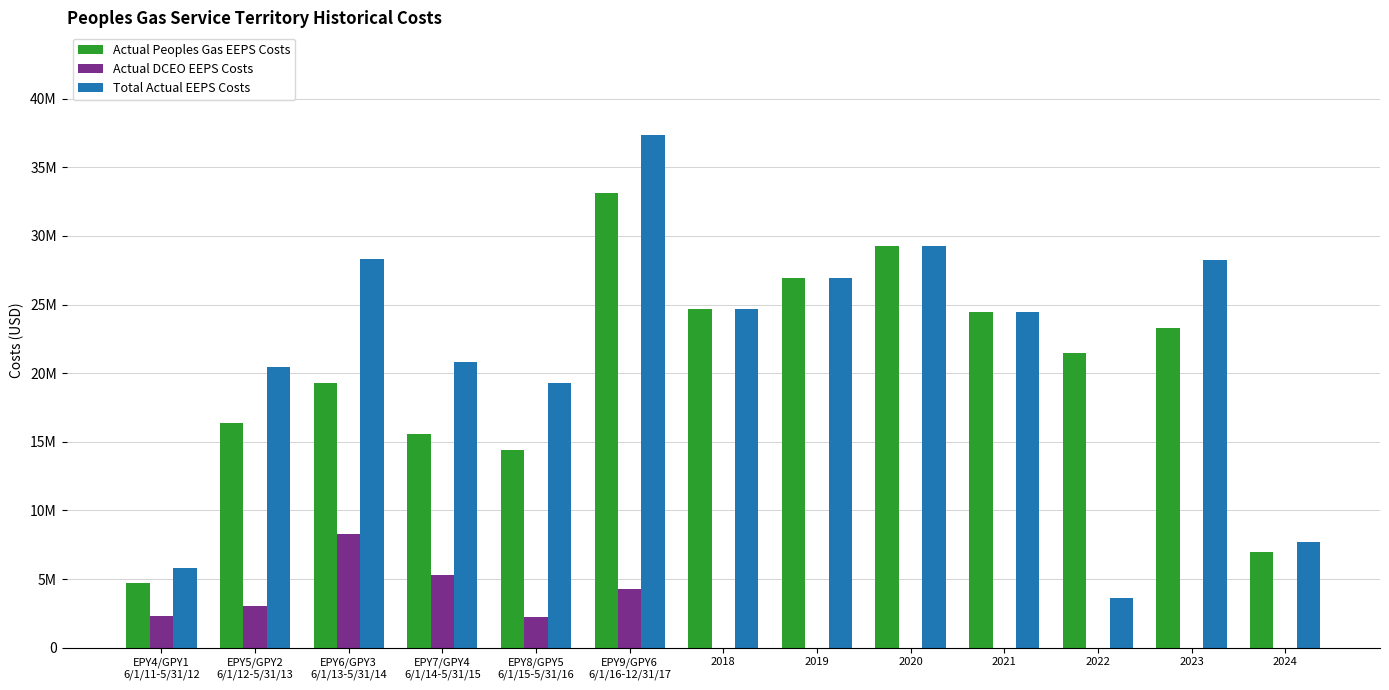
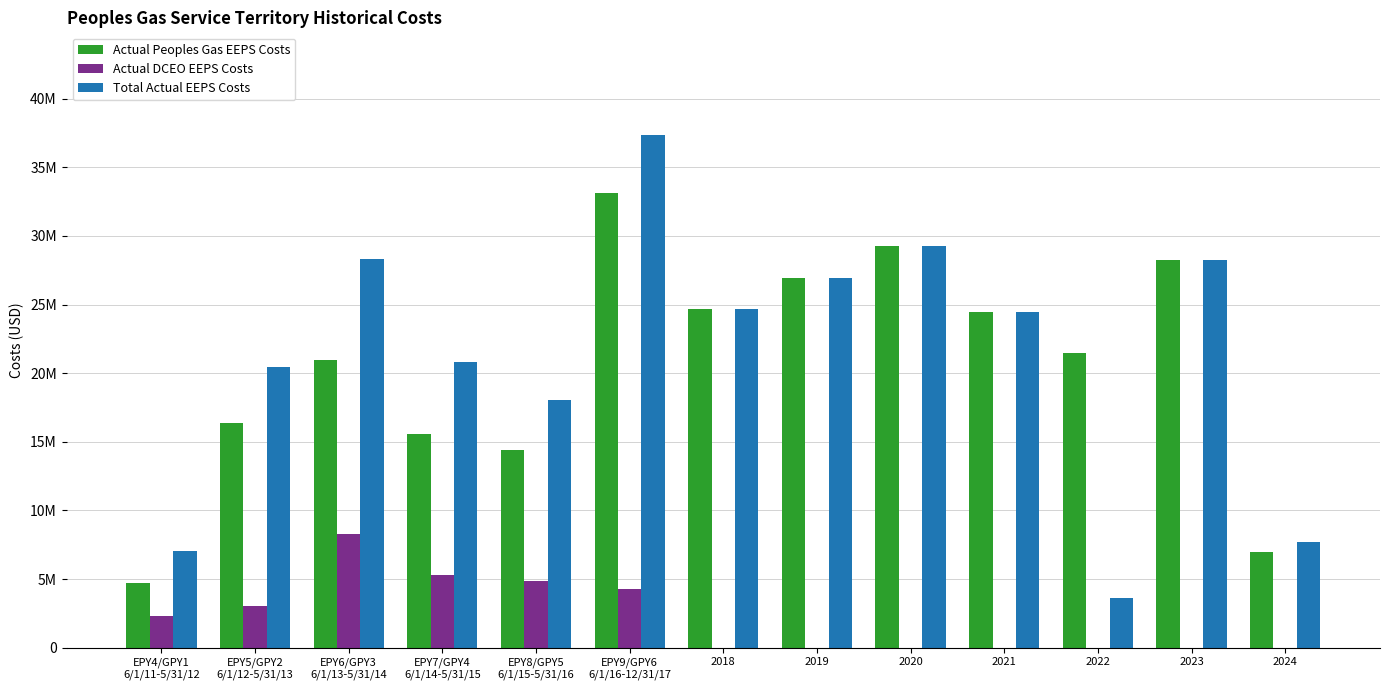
Total Actual EEPS Costs, EPY4/GPY1 6/1/11-5/31/12: 5800000 -> 7100000
Actual Peoples Gas EEPS Costs, EPY6/GPY3 6/1/13-5/31/14: 19300000 -> 21000000
Actual DCEO EEPS Costs, EPY8/GPY5 6/1/15-5/31/16: 2200000 -> 4900000
Total Actual EEPS Costs, EPY8/GPY5 6/1/15-5/31/16: 19200000 -> 18100000
Actual Peoples Gas EEPS Costs, 2023: 23300000 -> 28200000
